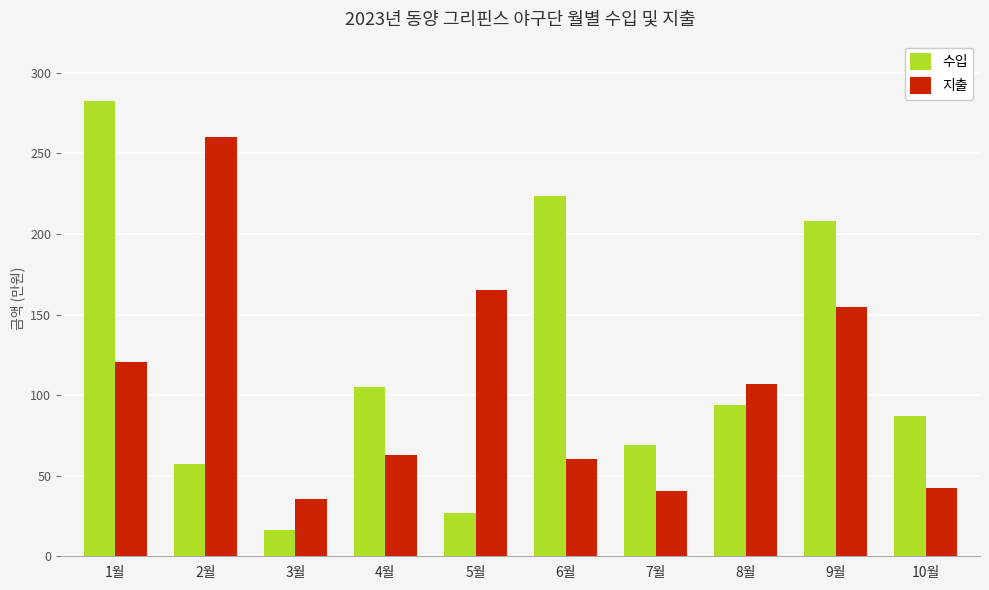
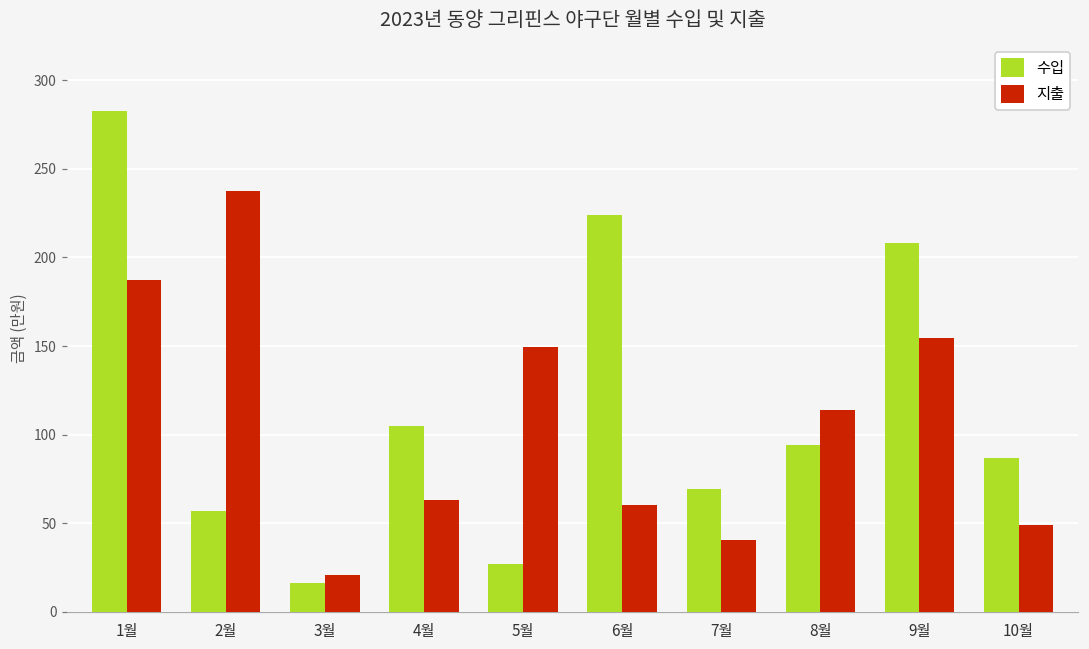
지출, 1월: 121 -> 187
지출, 2월: 260 -> 237
지출, 3월: 36 -> 21
지출, 5월: 165 -> 150
지출, 8월: 107 -> 114
지출, 10월: 42 -> 49
